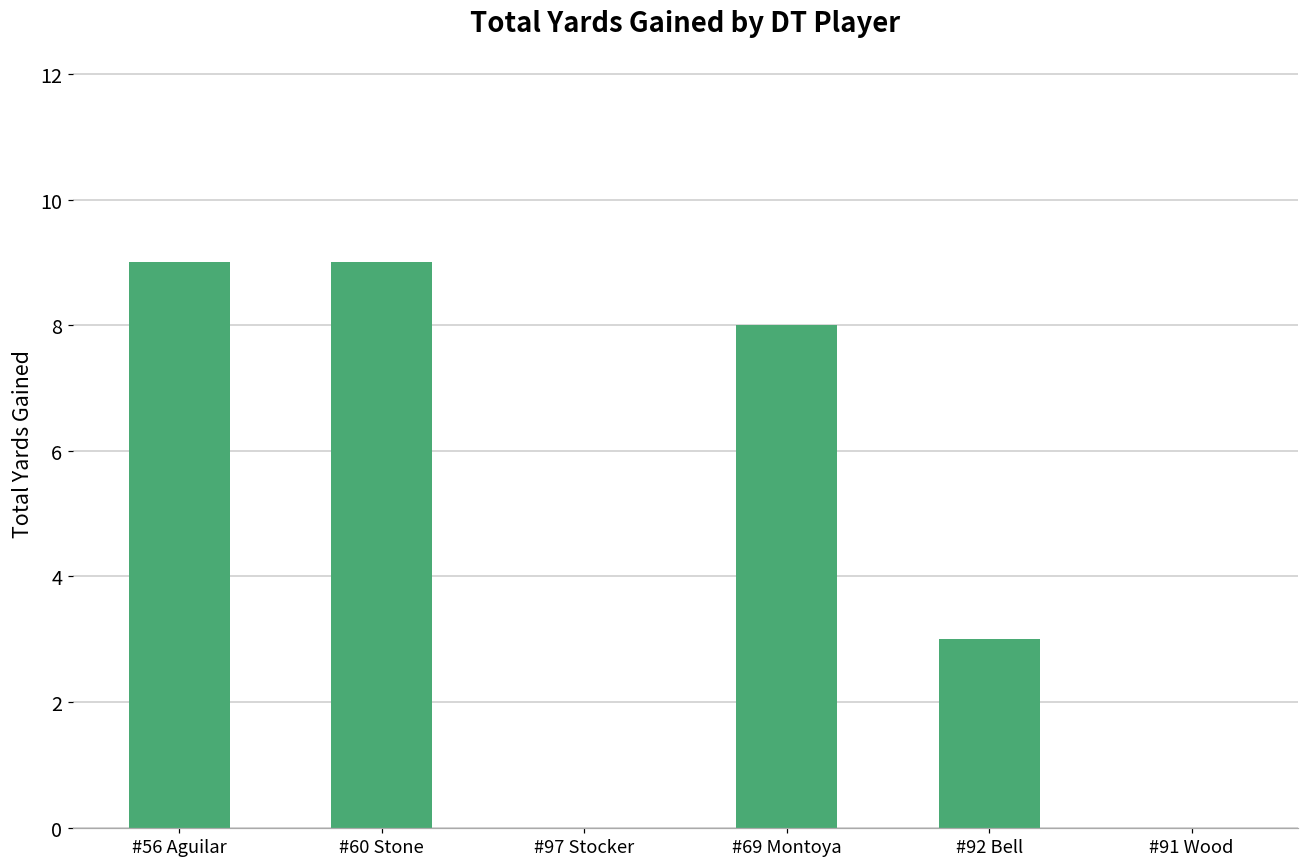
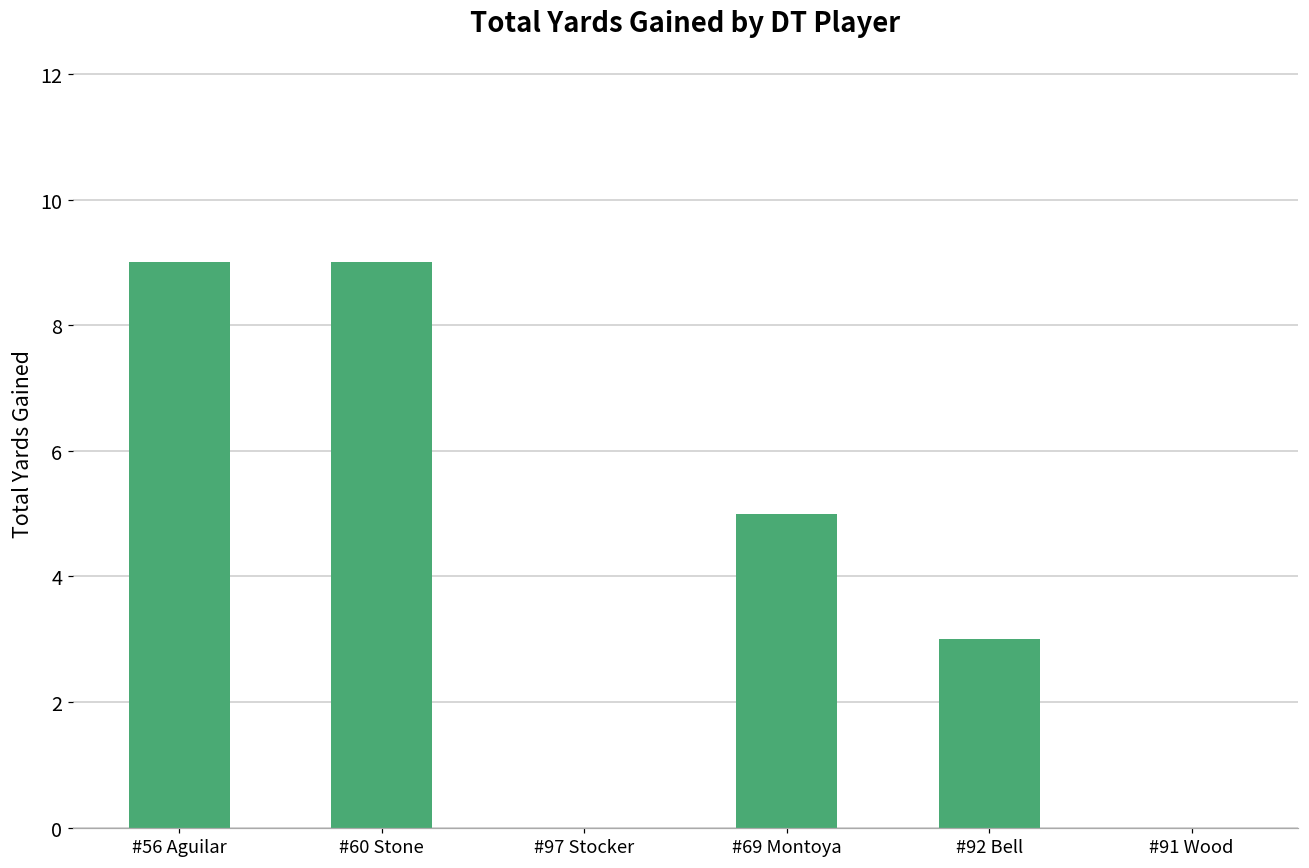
#69 Montoya: 8 -> 5
